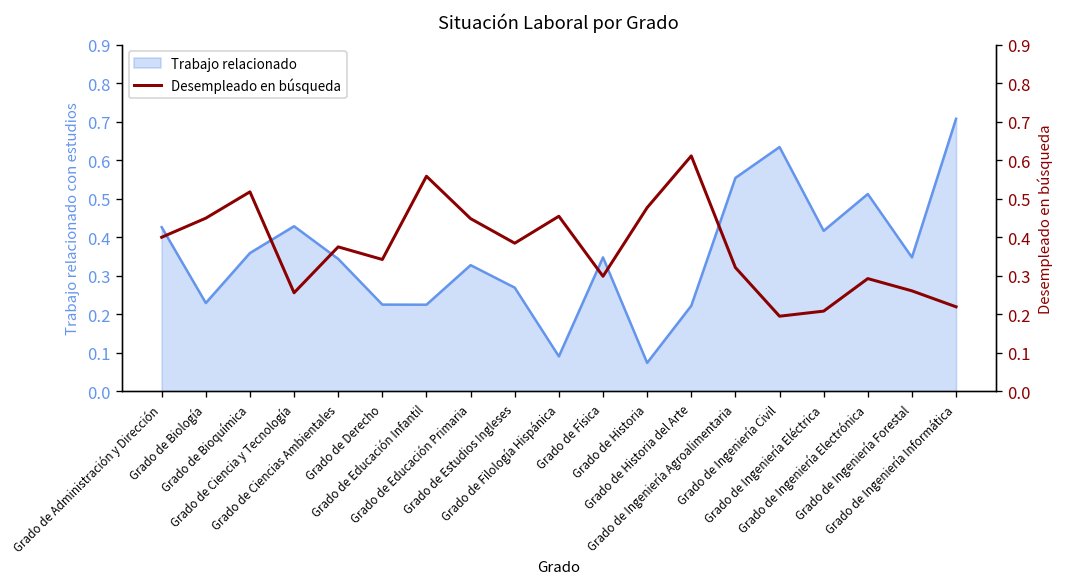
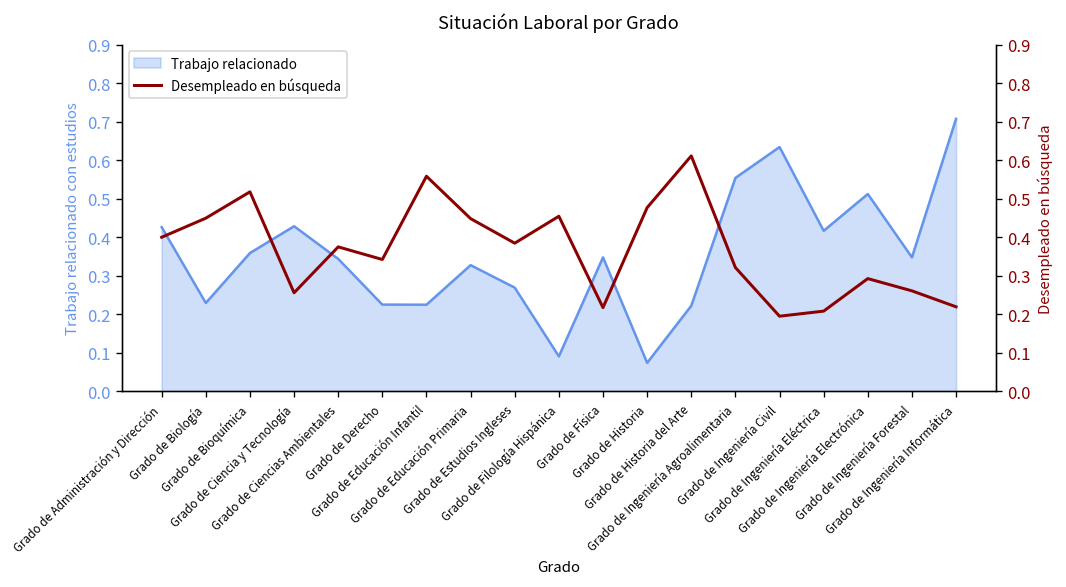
Desempleado en búsqueda, Grado de Física: 0.30 -> 0.22
